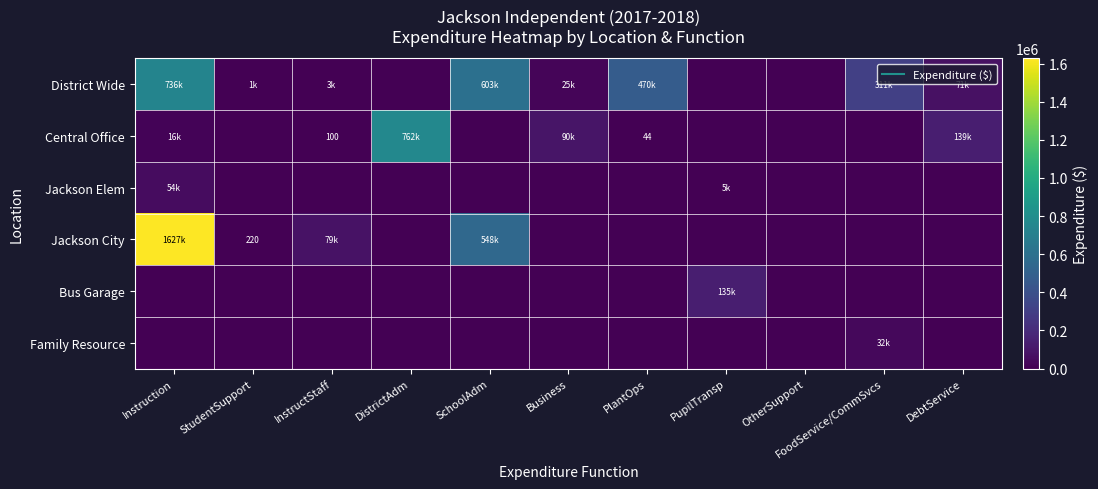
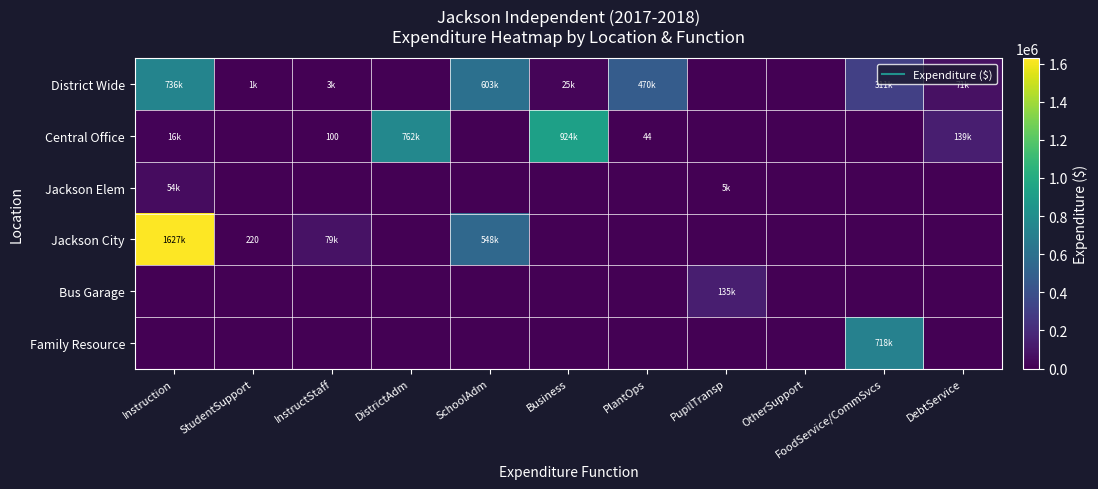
Central Office, Business: 90k -> 924k
Family Resource, FoodService/CommSvcs: 32k -> 718k
